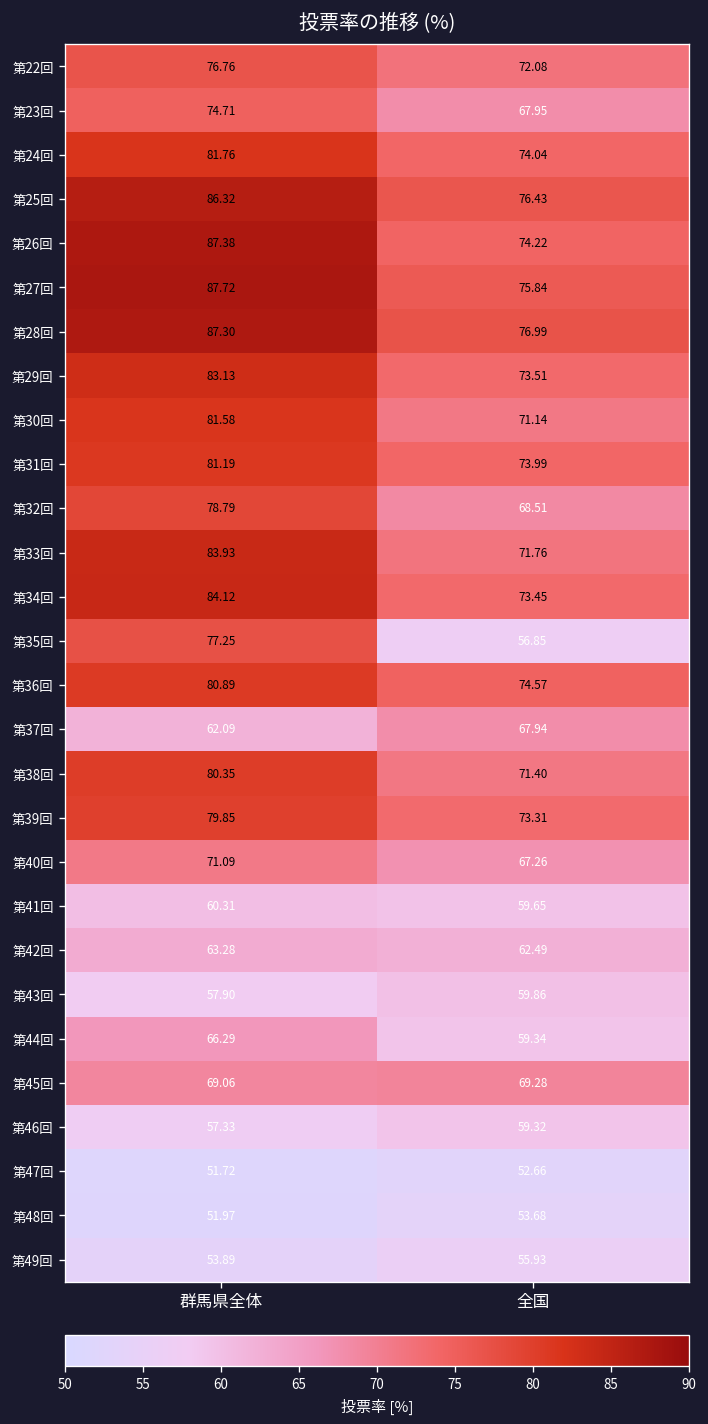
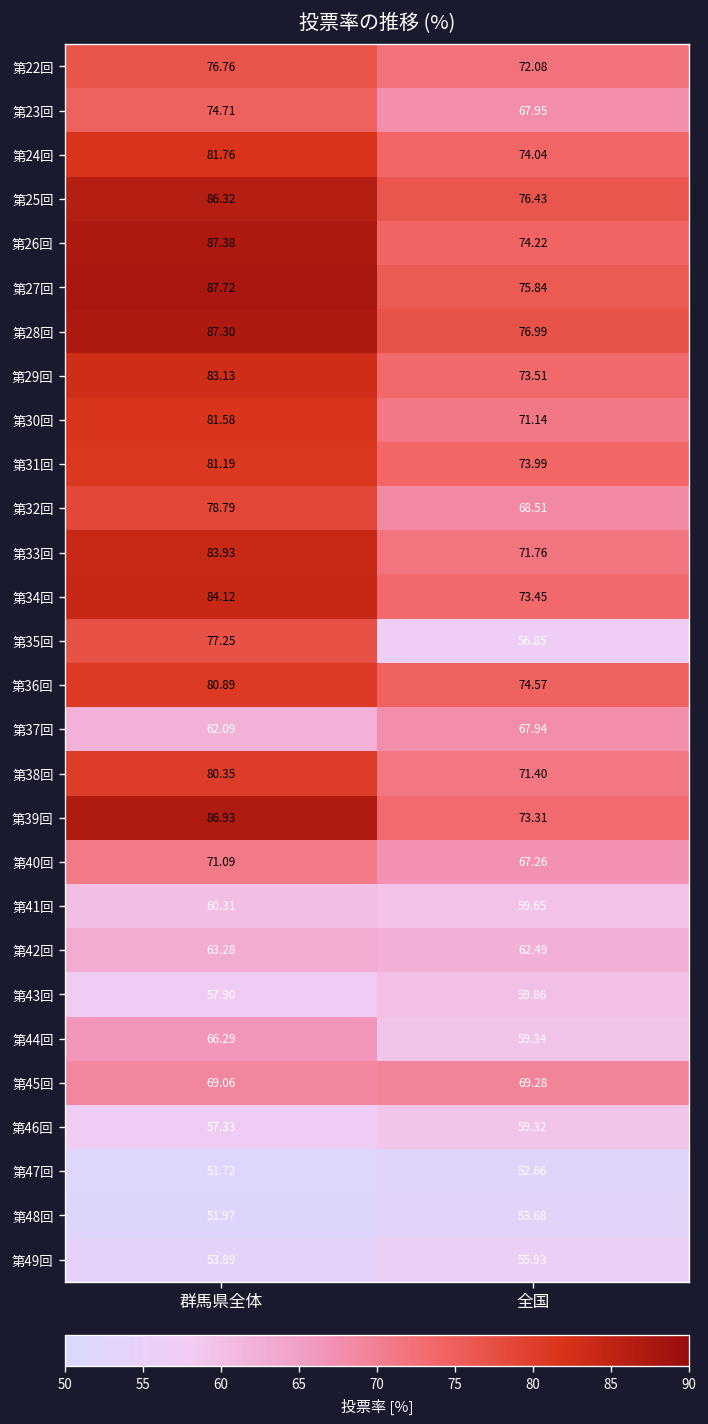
第39回, 群馬県全体: 79.85 -> 86.93
